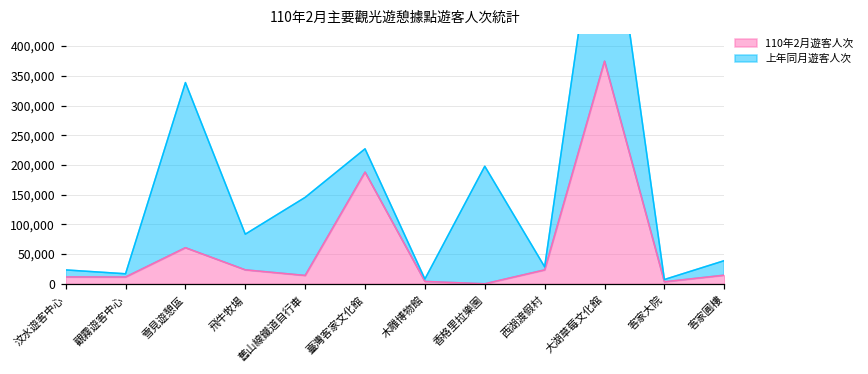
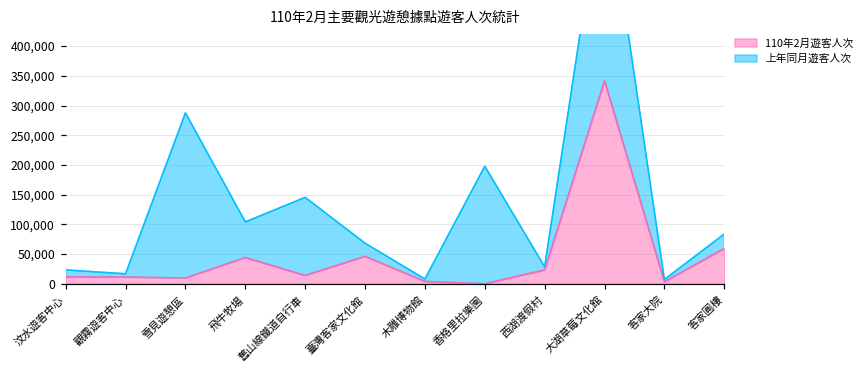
110年2月遊客人次, 雪見遊憩區: 60,000 -> 10,000
110年2月遊客人次, 飛牛牧場: 20,000 -> 40,000
110年2月遊客人次, 臺灣客家文化館: 190,000 -> 50,000
上年同月遊客人次, 臺灣客家文化館: 40,000 -> 20,000
110年2月遊客人次, 大湖草莓文化館: 370,000 -> 340,000
110年2月遊客人次, 客家圓樓: 10,000 -> 60,000
